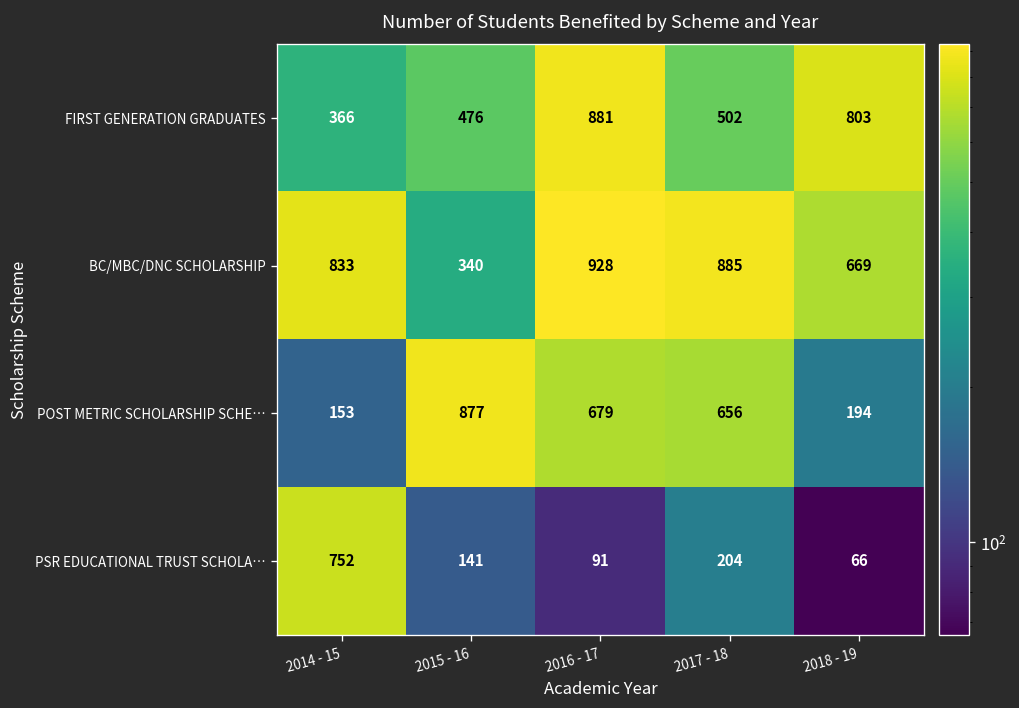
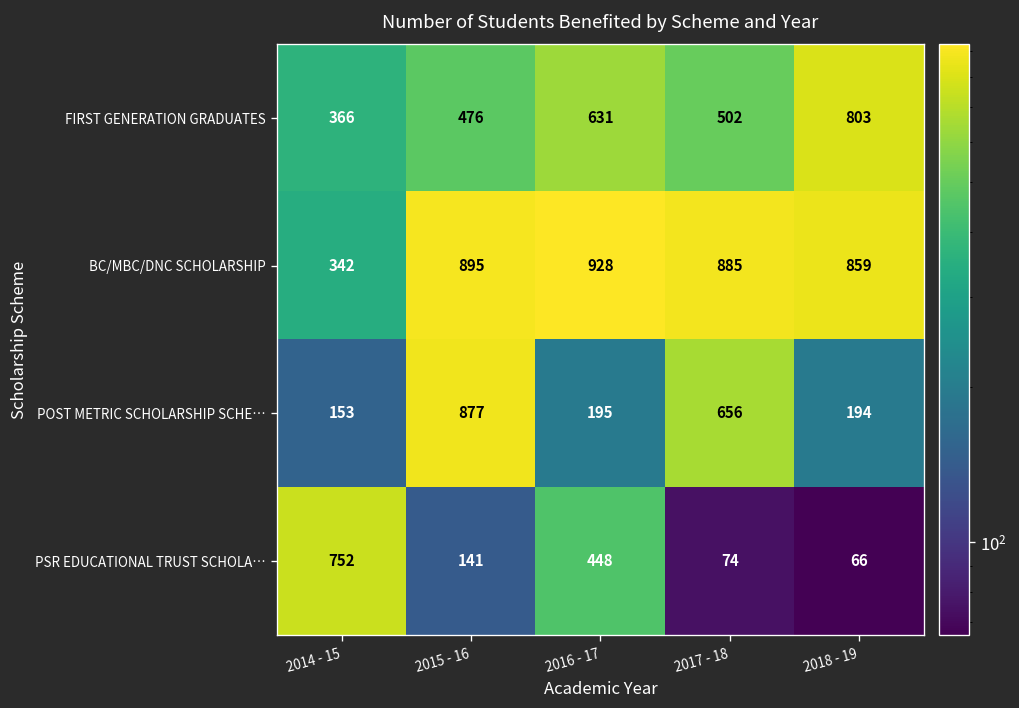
FIRST GENERATION GRADUATES, 2016 - 17: 881 -> 631
BC/MBC/DNC SCHOLARSHIP, 2014 - 15: 833 -> 342
BC/MBC/DNC SCHOLARSHIP, 2015 - 16: 340 -> 895
BC/MBC/DNC SCHOLARSHIP, 2018 - 19: 669 -> 859
POST METRIC SCHOLARSHIP SCHE…, 2016 - 17: 679 -> 195
PSR EDUCATIONAL TRUST SCHOLA…, 2016 - 17: 91 -> 448
PSR EDUCATIONAL TRUST SCHOLA…, 2017 - 18: 204 -> 74
